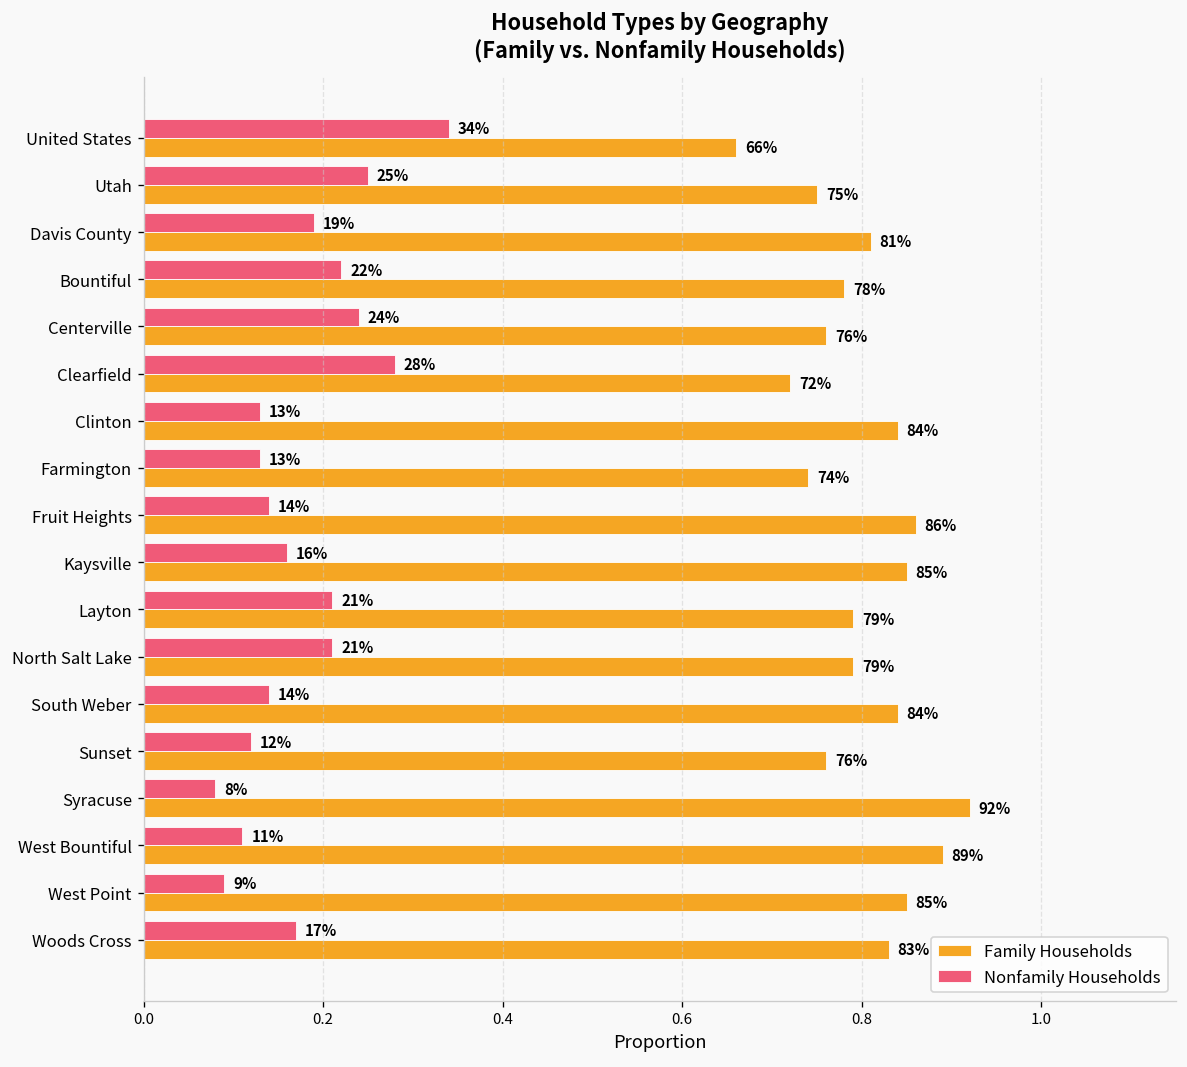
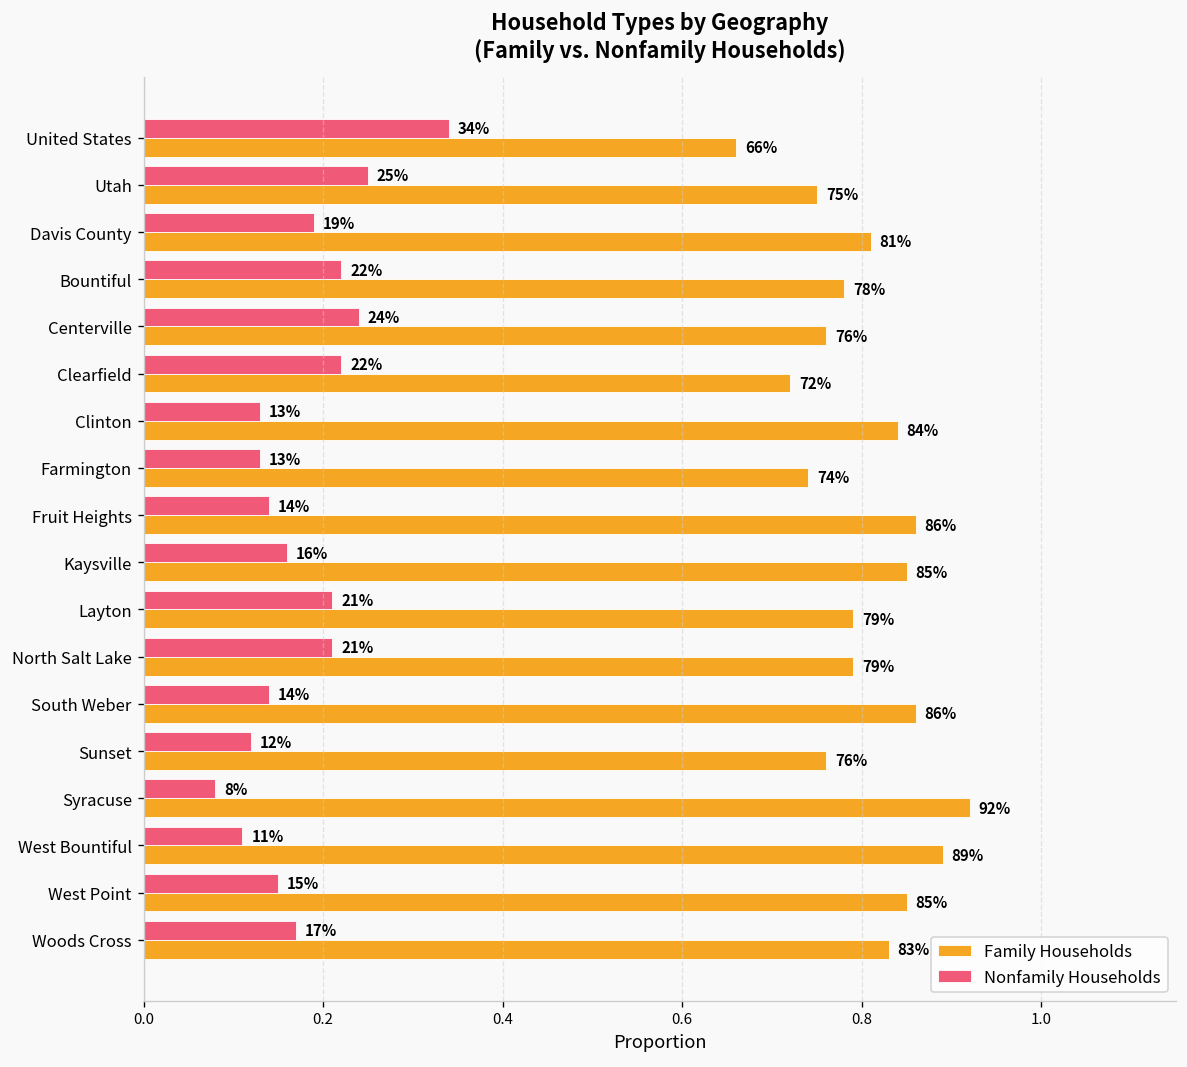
Nonfamily Households, Clearfield: 28% -> 22%
Family Households, South Weber: 84% -> 86%
Nonfamily Households, West Point: 9% -> 15%
